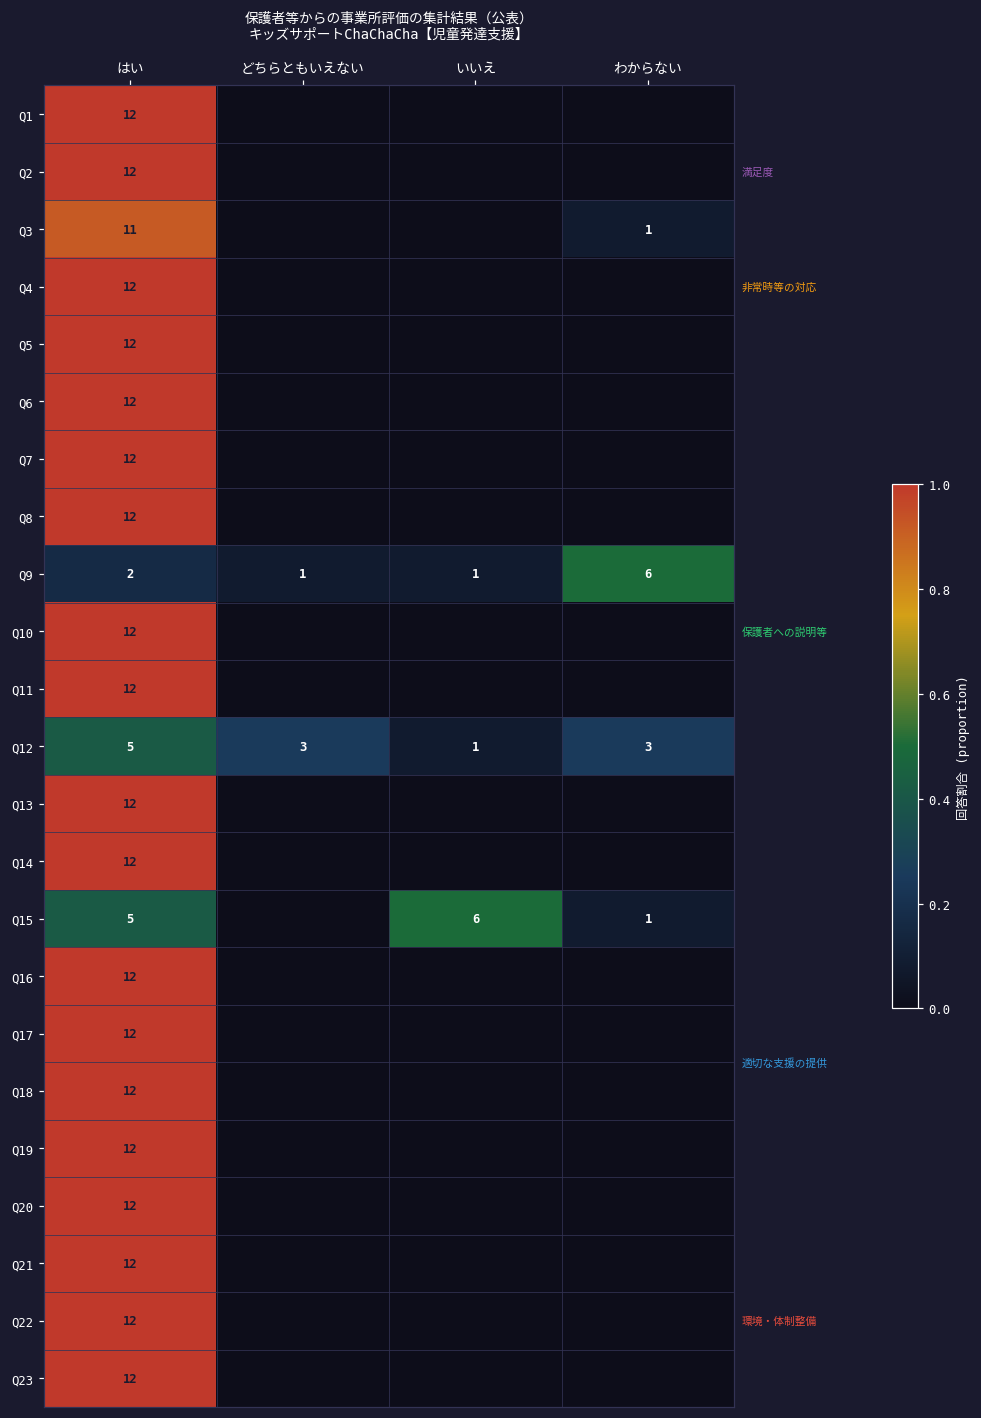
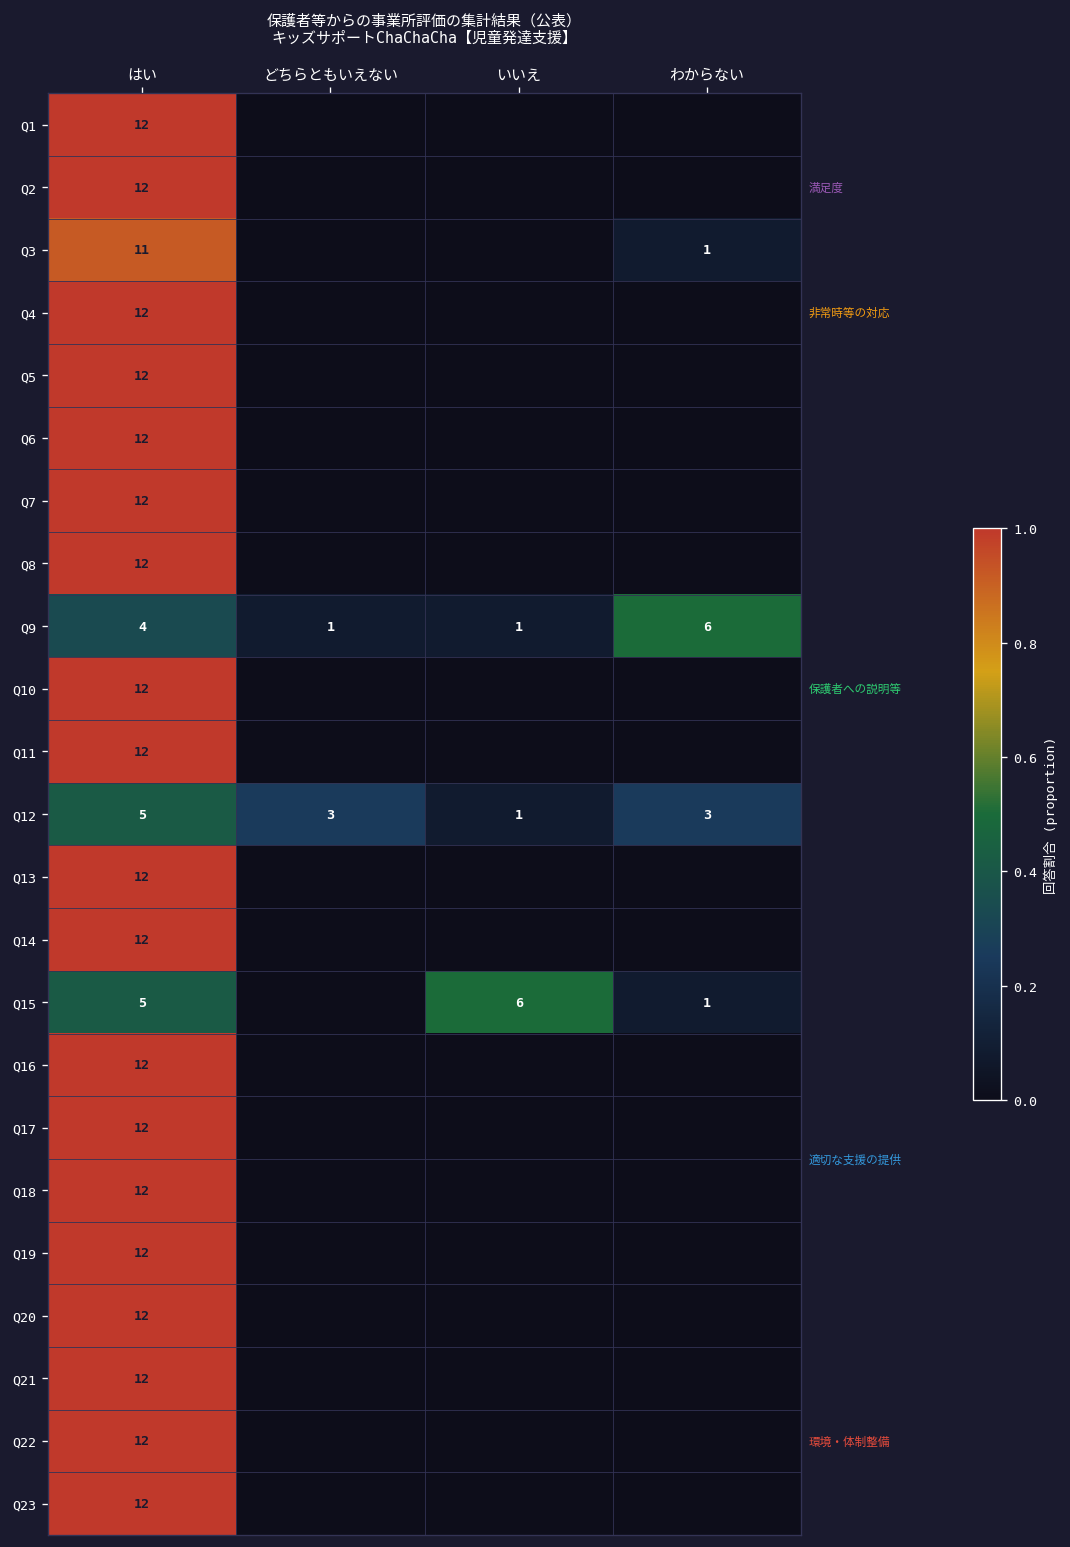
Q9, はい: 2 -> 4
